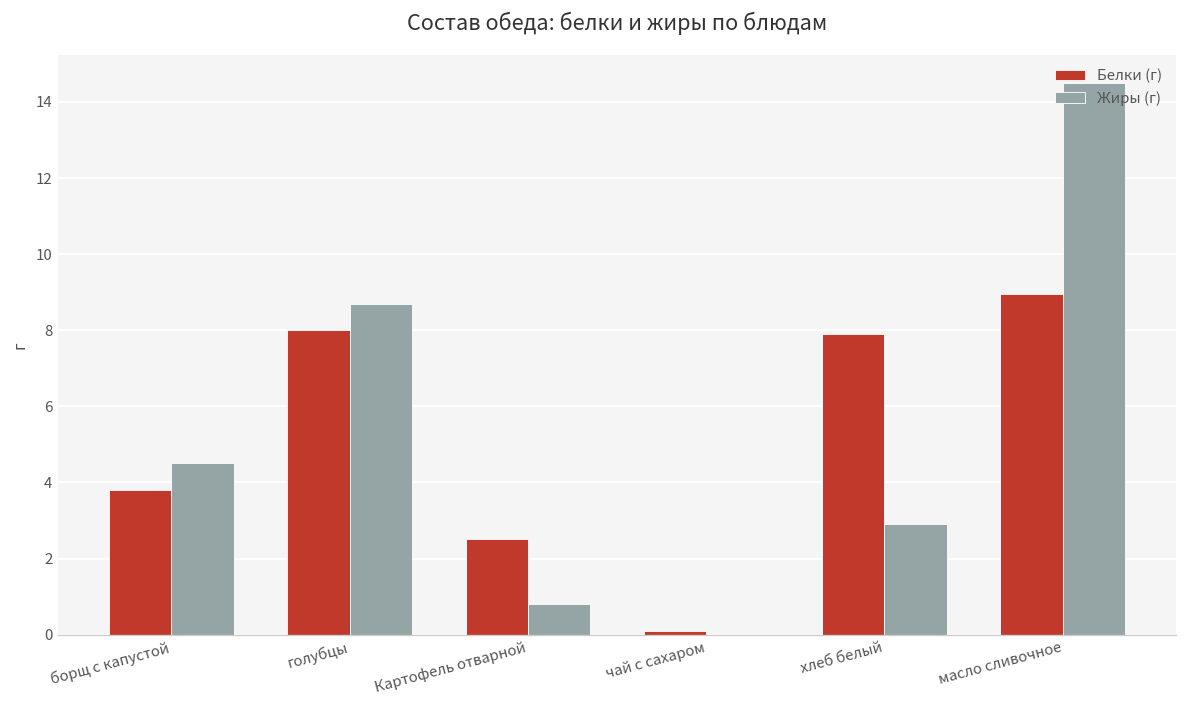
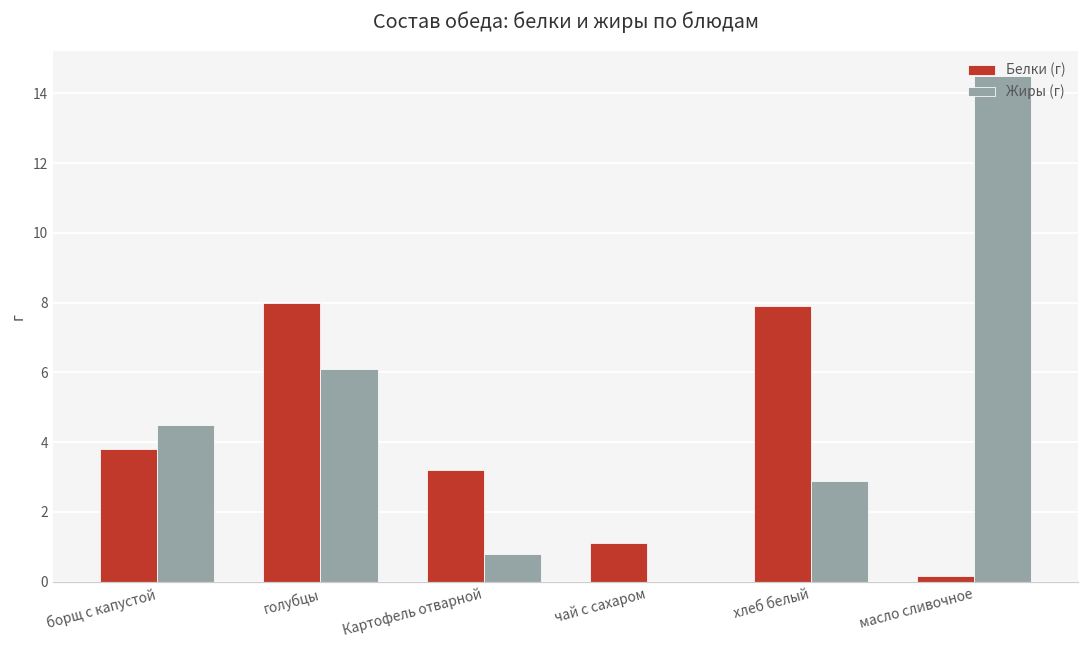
Жиры (г), голубцы: 8.7 -> 6.1
Белки (г), Картофель отварной: 2.5 -> 3.2
Белки (г), чай с сахаром: 0.1 -> 1.1
Белки (г), масло сливочное: 8.9 -> 0.2
